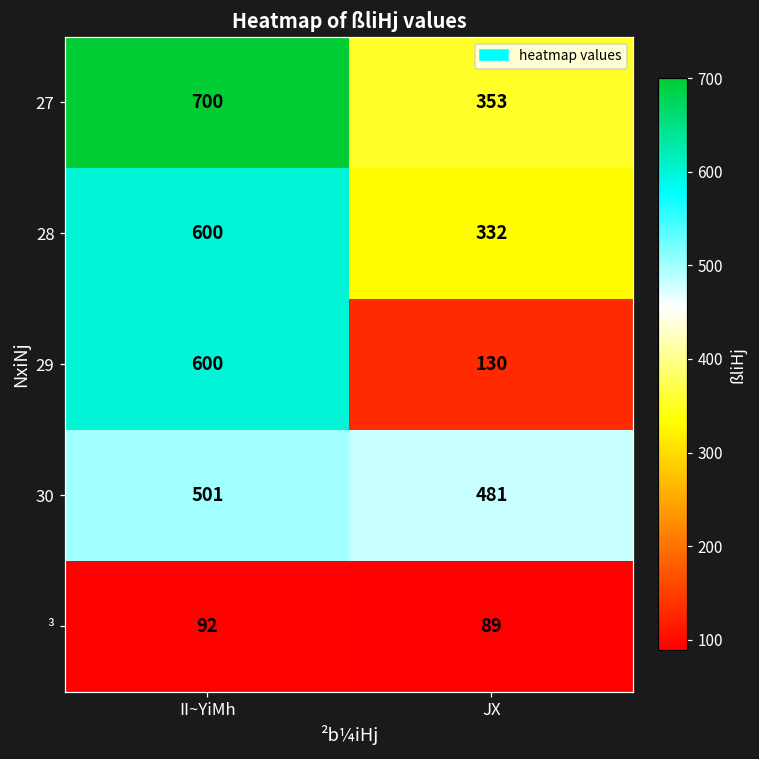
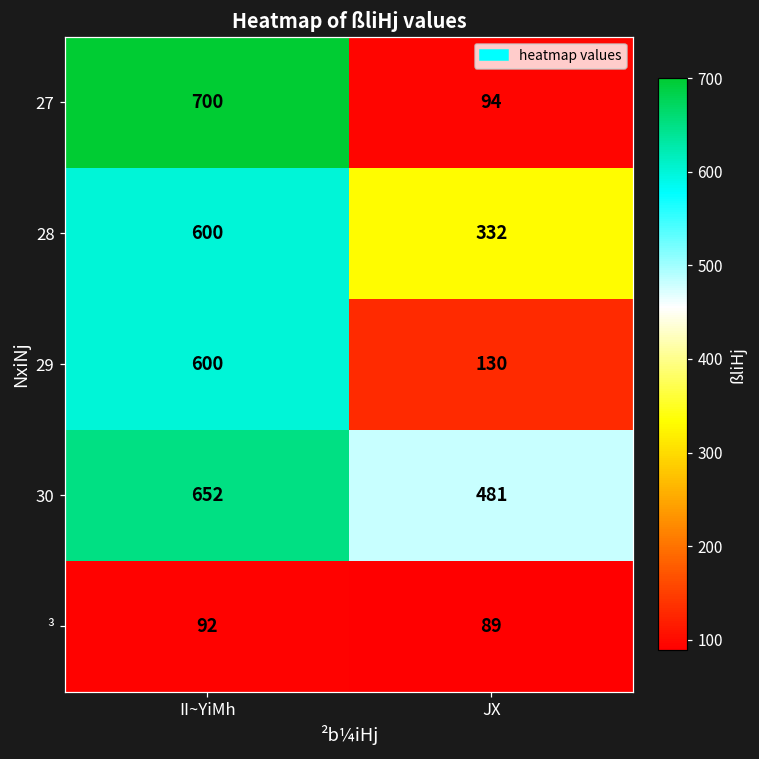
27, JX: 353 -> 94
30, II~YiMh: 501 -> 652
